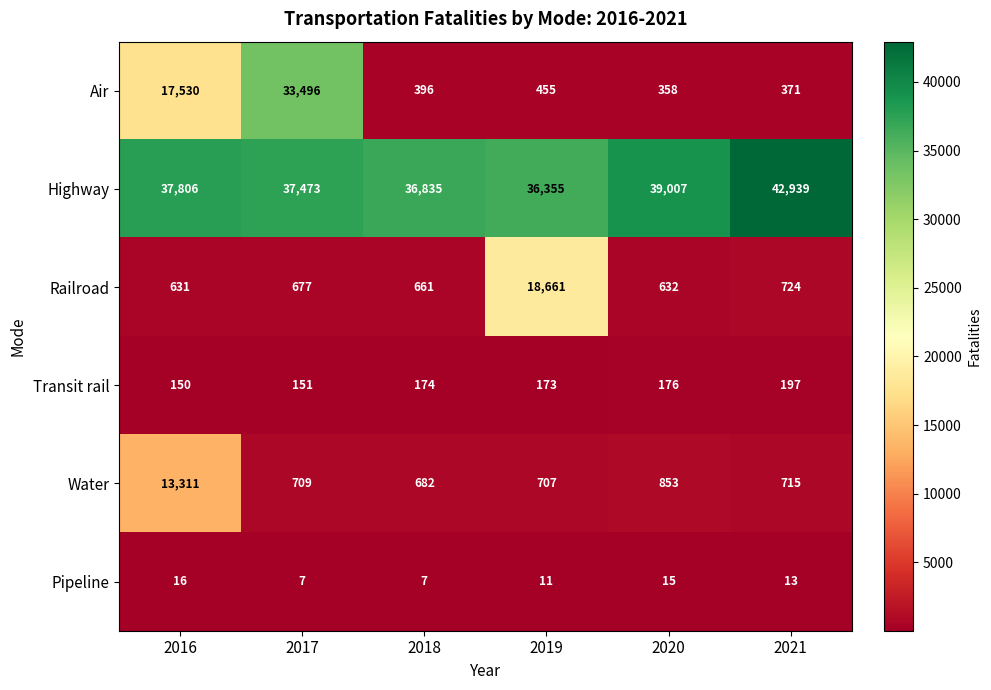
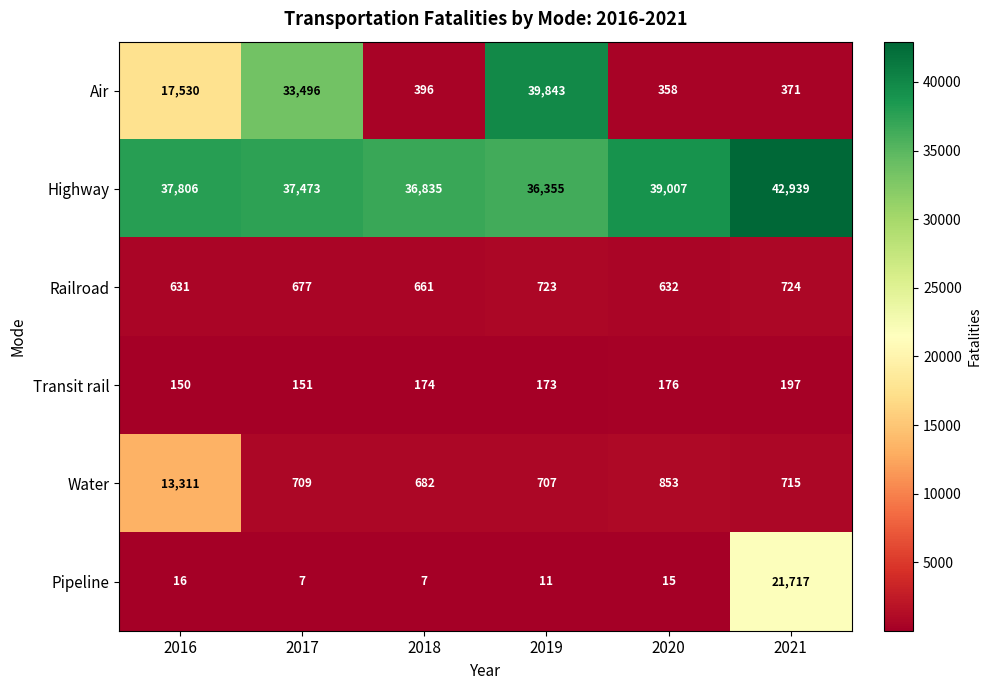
Air, 2019: 455 -> 39,843
Railroad, 2019: 18,661 -> 723
Pipeline, 2021: 13 -> 21,717
